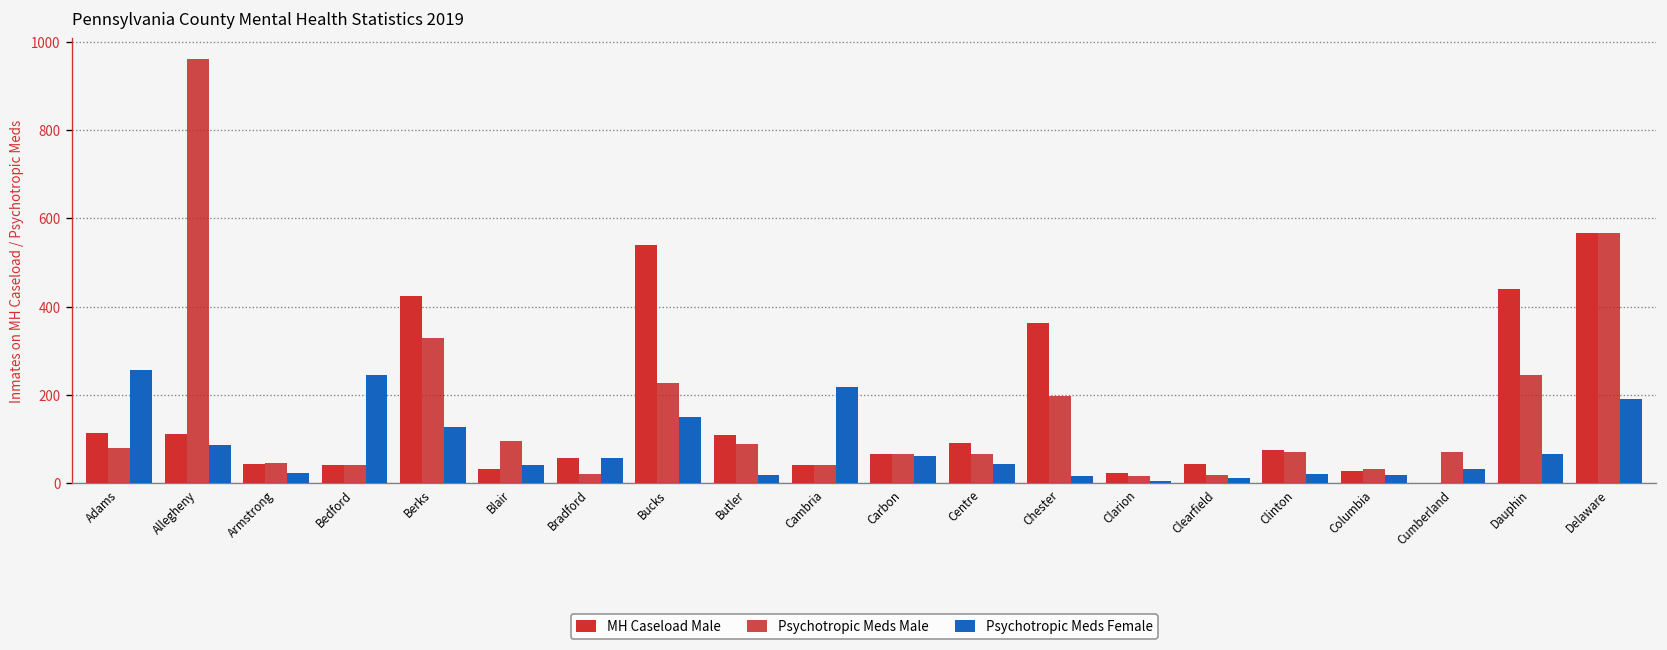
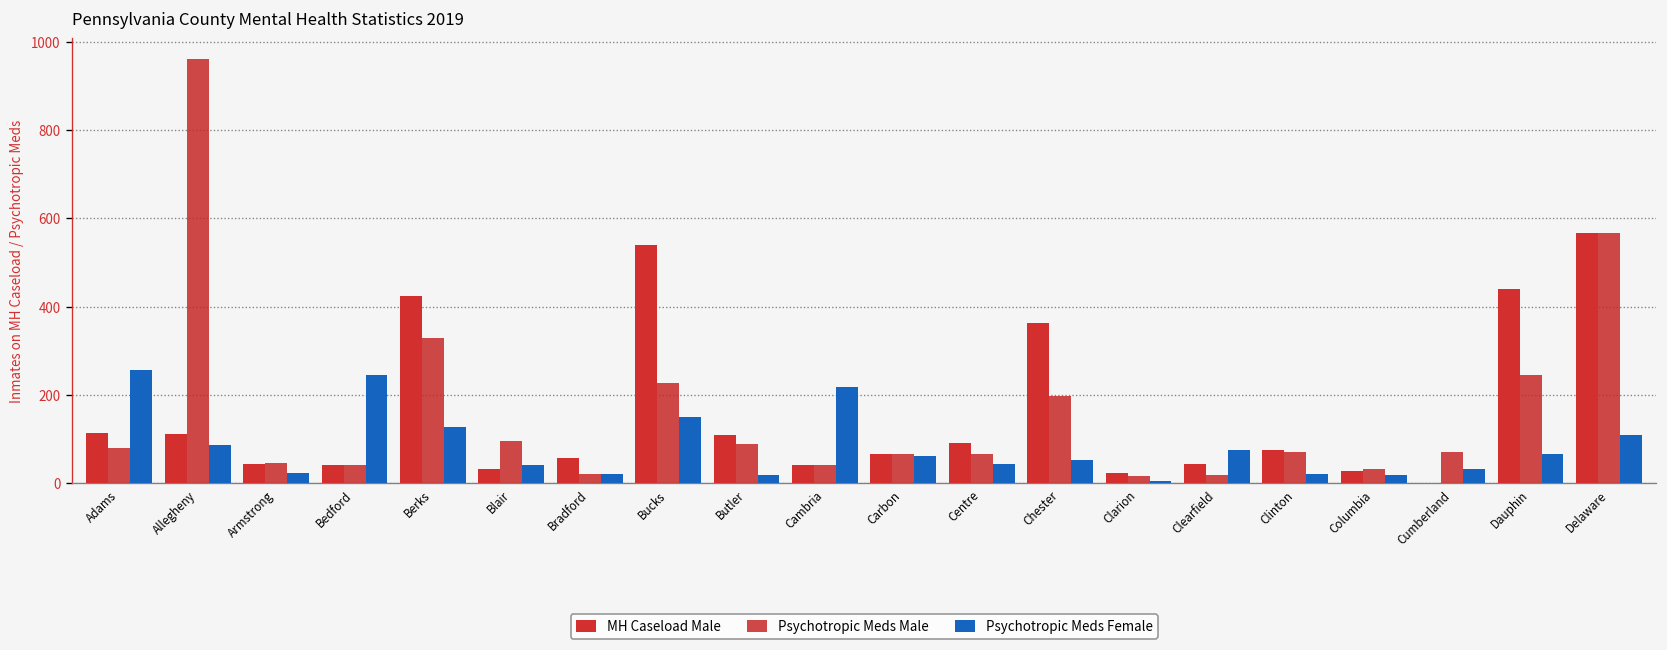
Psychotropic Meds Female, Bradford: 60 -> 20
Psychotropic Meds Female, Chester: 20 -> 50
Psychotropic Meds Female, Clearfield: 10 -> 80
Psychotropic Meds Female, Delaware: 190 -> 110
